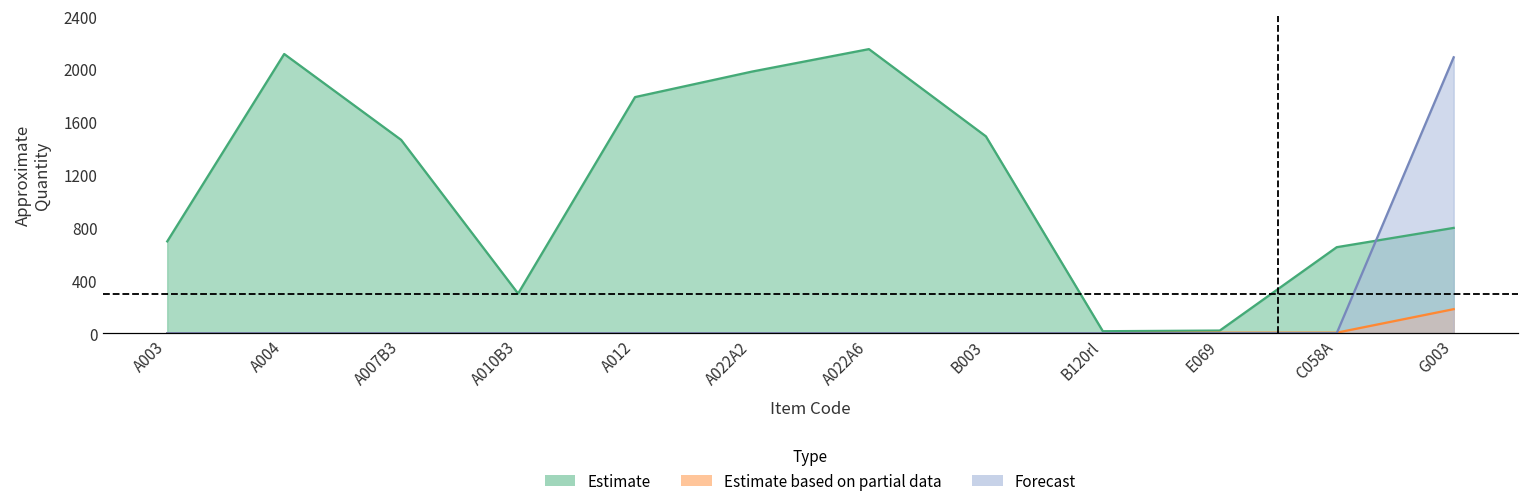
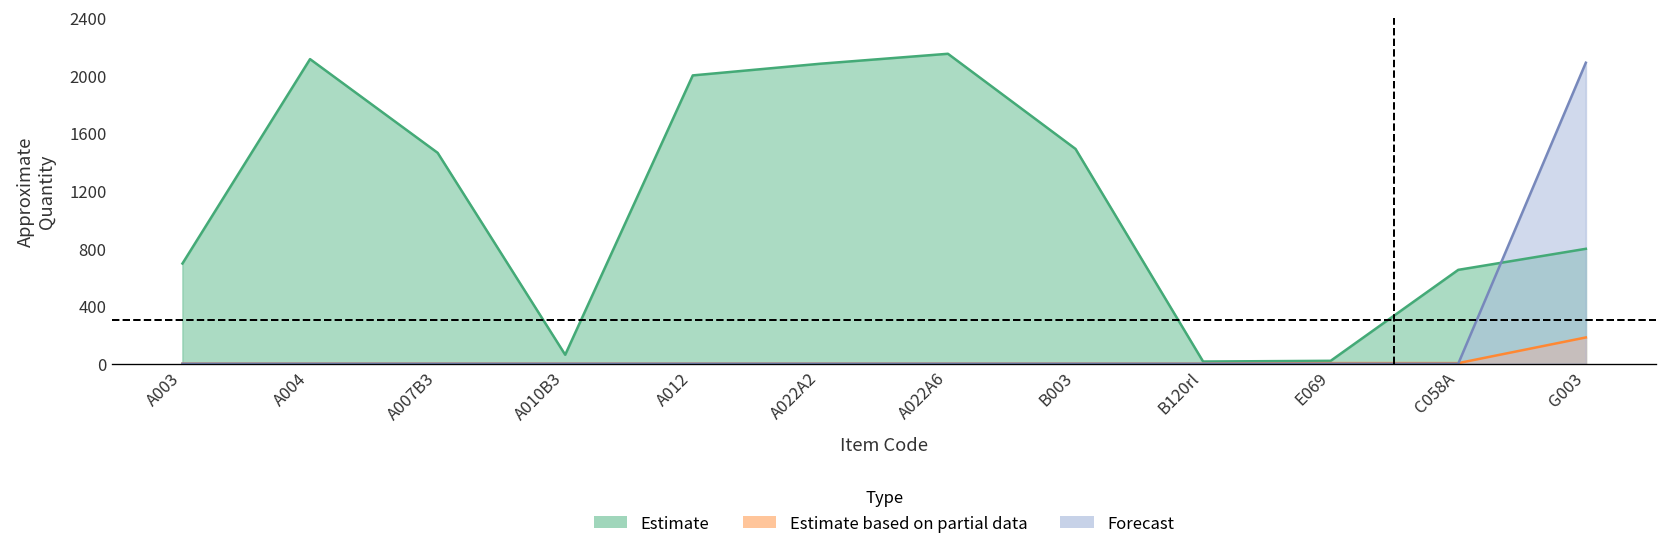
Estimate, A010B3: 300 -> 60
Estimate, A012: 1790 -> 2000
Estimate, A022A2: 1980 -> 2080
